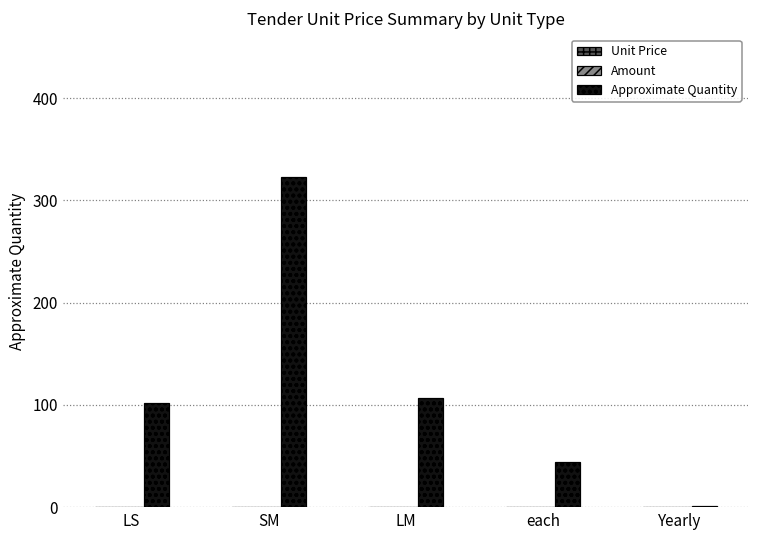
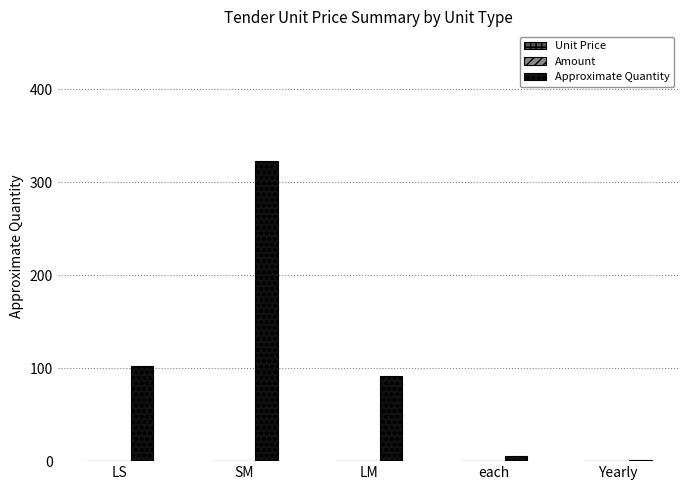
Approximate Quantity, LM: 110 -> 90
Approximate Quantity, each: 40 -> 10
